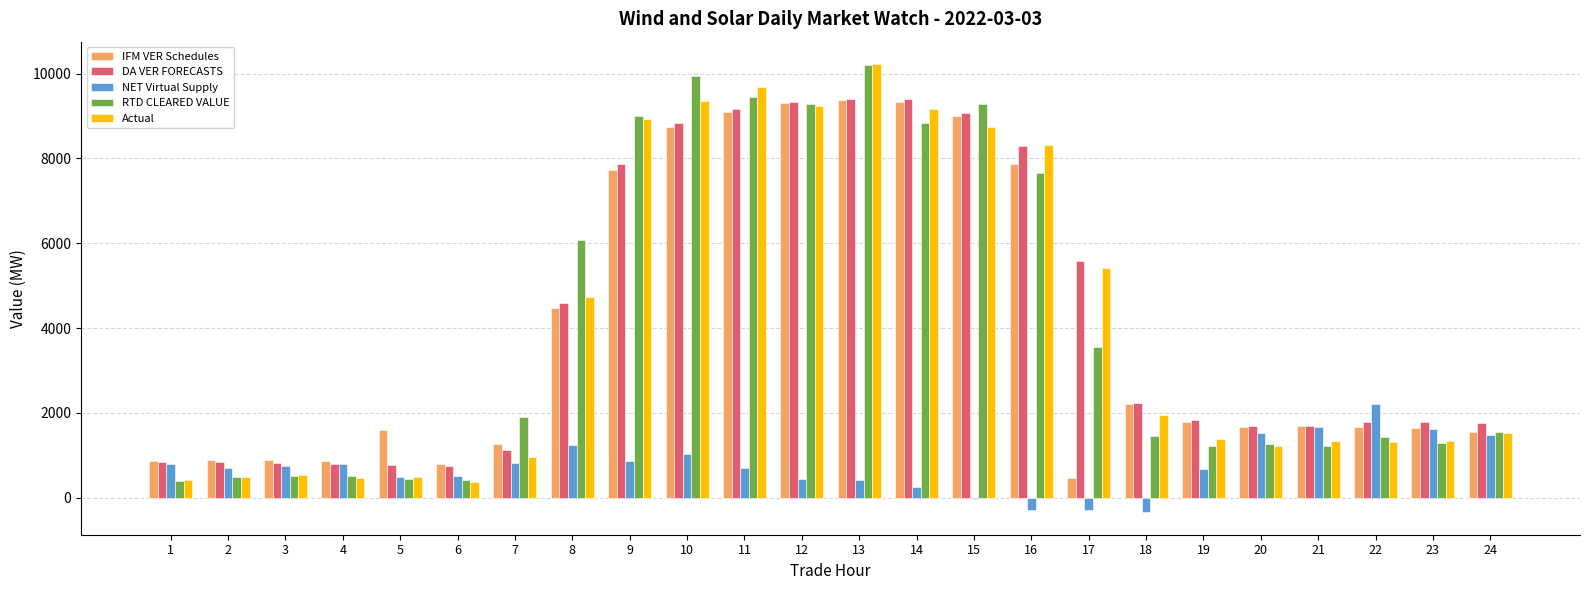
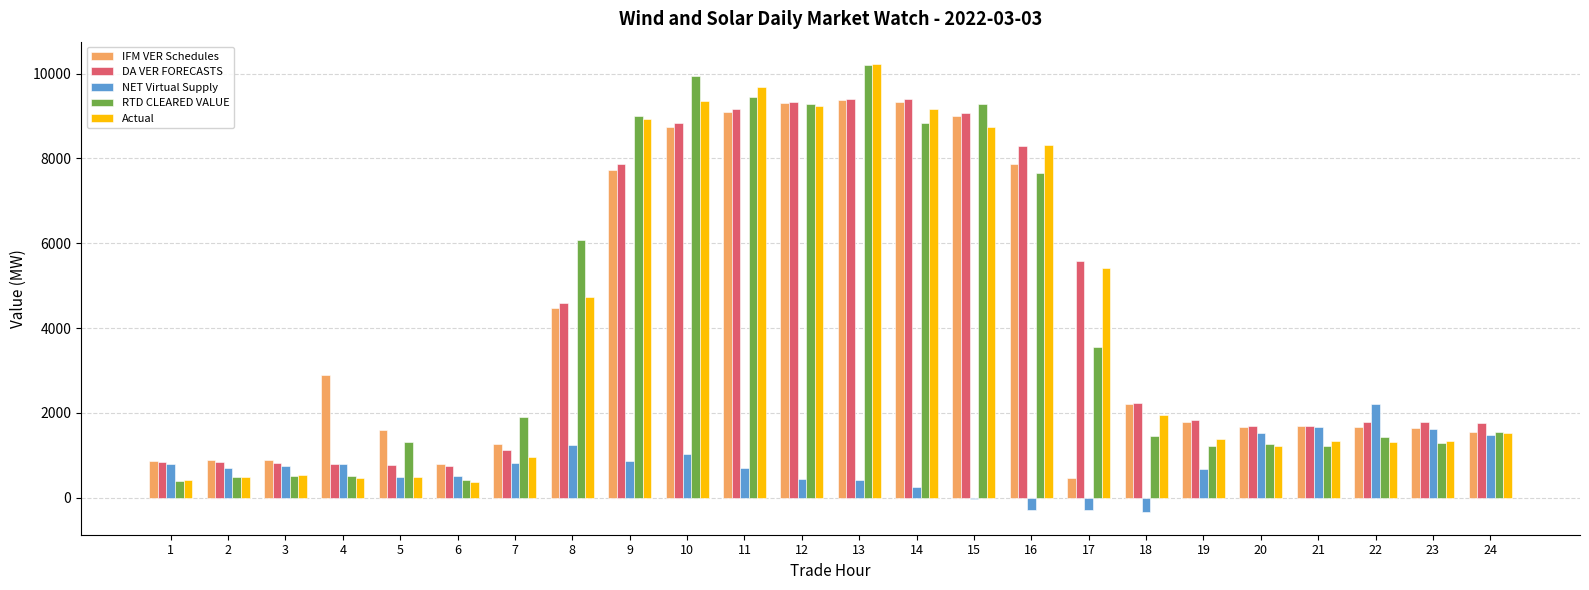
IFM VER Schedules, 4: 900 -> 2900
RTD CLEARED VALUE, 5: 500 -> 1300
